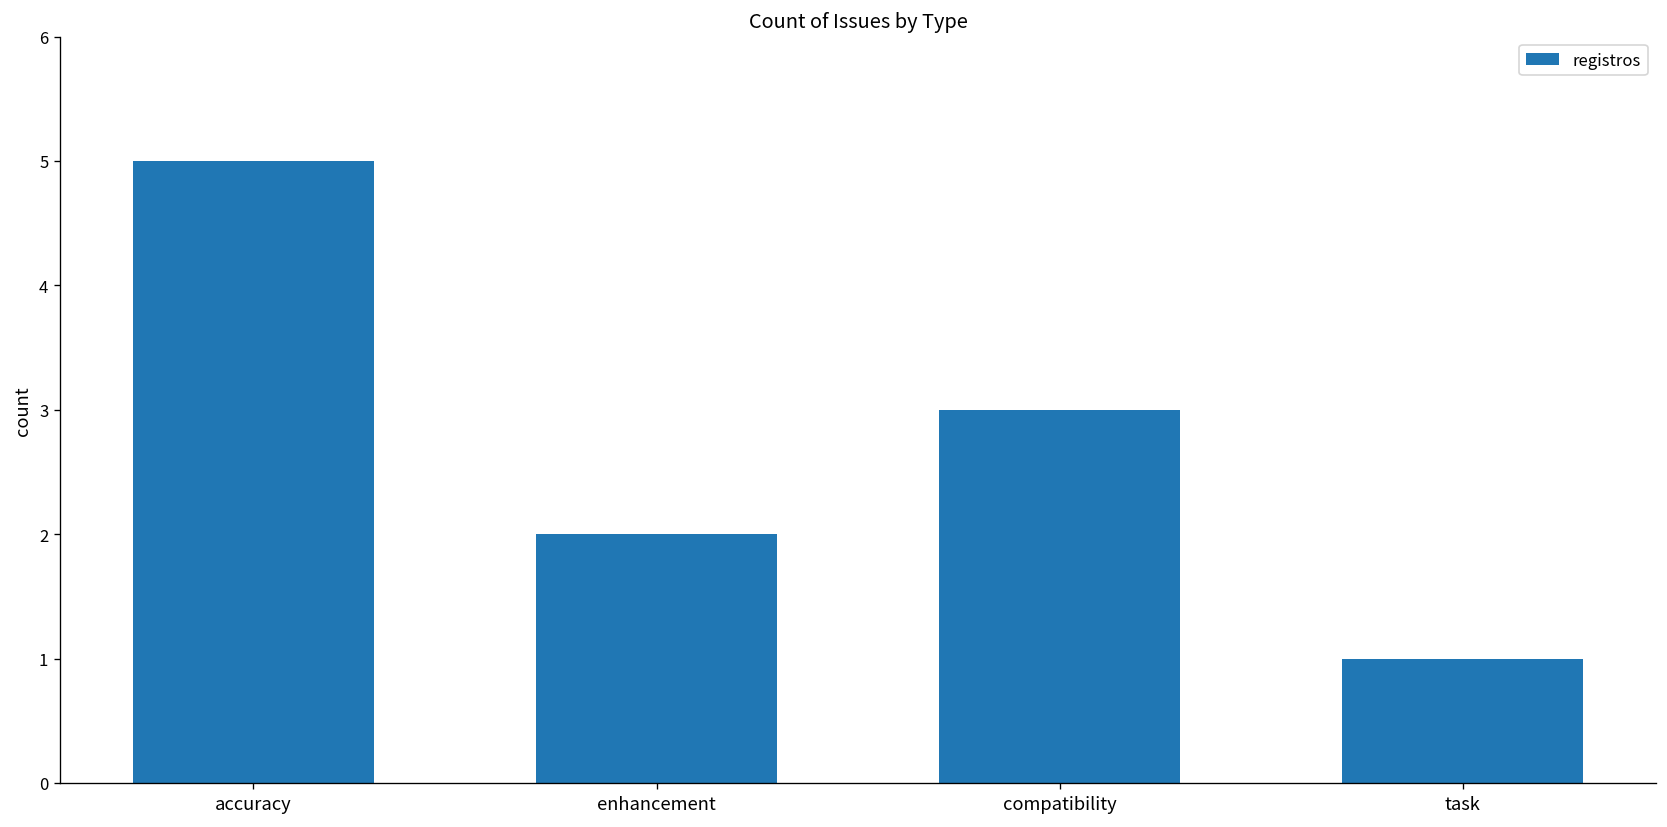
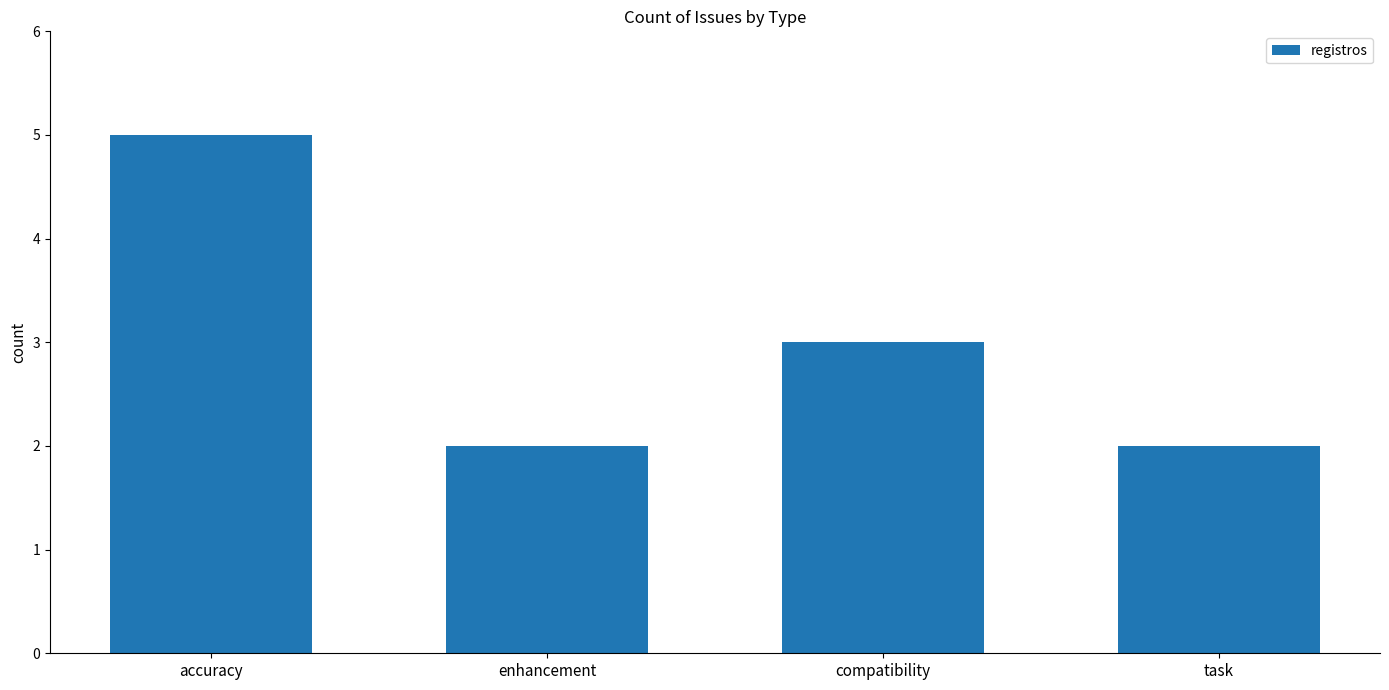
task: 1 -> 2
